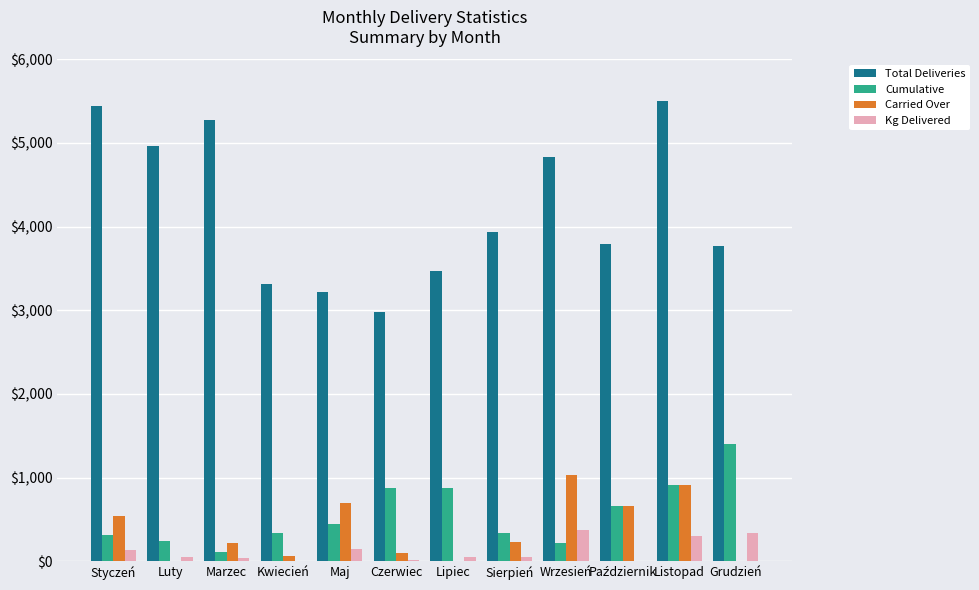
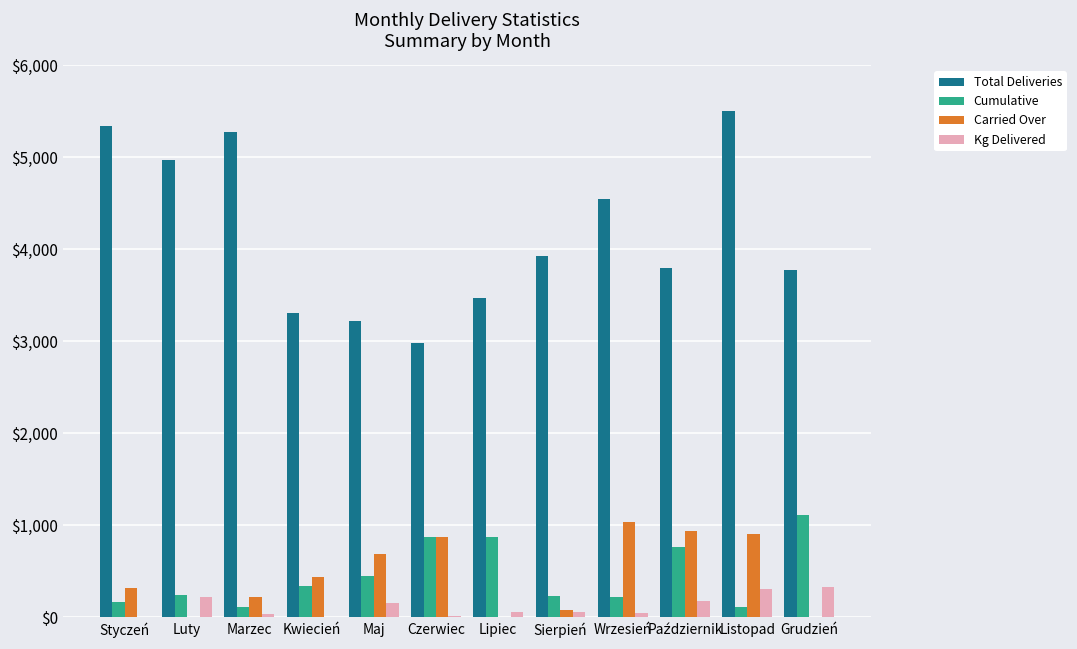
Total Deliveries, Styczeń: $5,400 -> $5,300
Cumulative, Styczeń: $300 -> $200
Carried Over, Styczeń: $500 -> $300
Kg Delivered, Styczeń: $100 -> $0
Kg Delivered, Luty: $100 -> $200
Carried Over, Kwiecień: $100 -> $400
Carried Over, Czerwiec: $100 -> $900
Cumulative, Sierpień: $300 -> $200
Carried Over, Sierpień: $200 -> $100
Total Deliveries, Wrzesień: $4,800 -> $4,500
Kg Delivered, Wrzesień: $400 -> $0
Cumulative, Październik: $700 -> $800
Carried Over, Październik: $700 -> $900
Kg Delivered, Październik: $0 -> $200
Cumulative, Listopad: $900 -> $100
Cumulative, Grudzień: $1,400 -> $1,100
